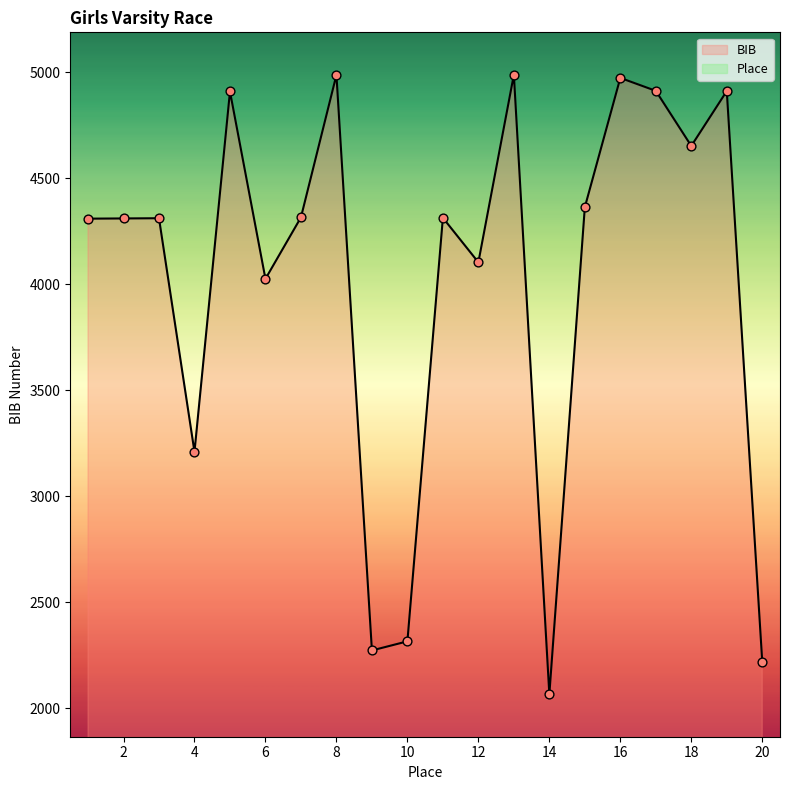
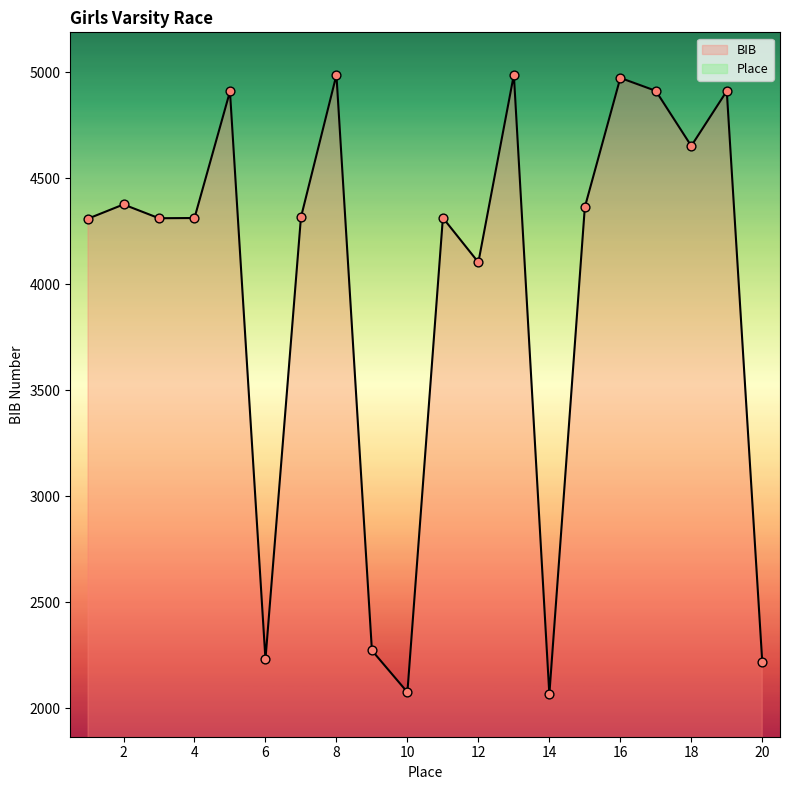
BIB, 2: 4310 -> 4380
BIB, 4: 3210 -> 4310
BIB, 6: 4030 -> 2230
BIB, 10: 2320 -> 2080
